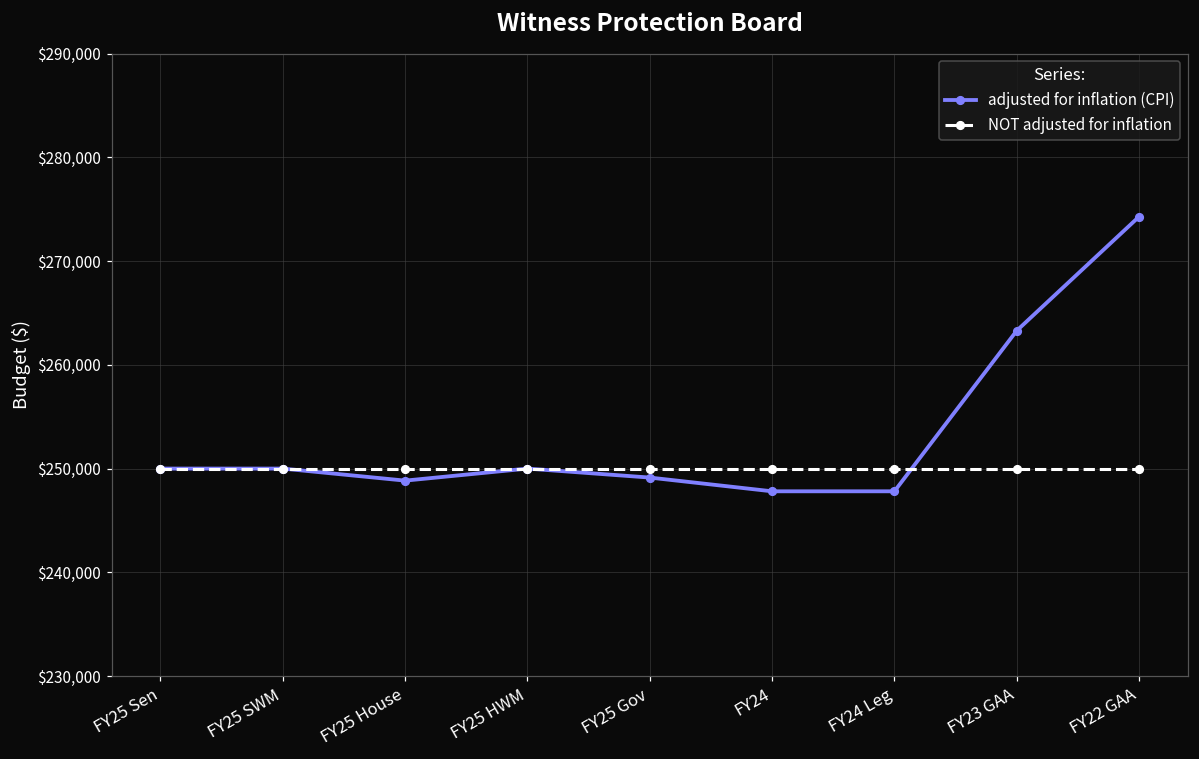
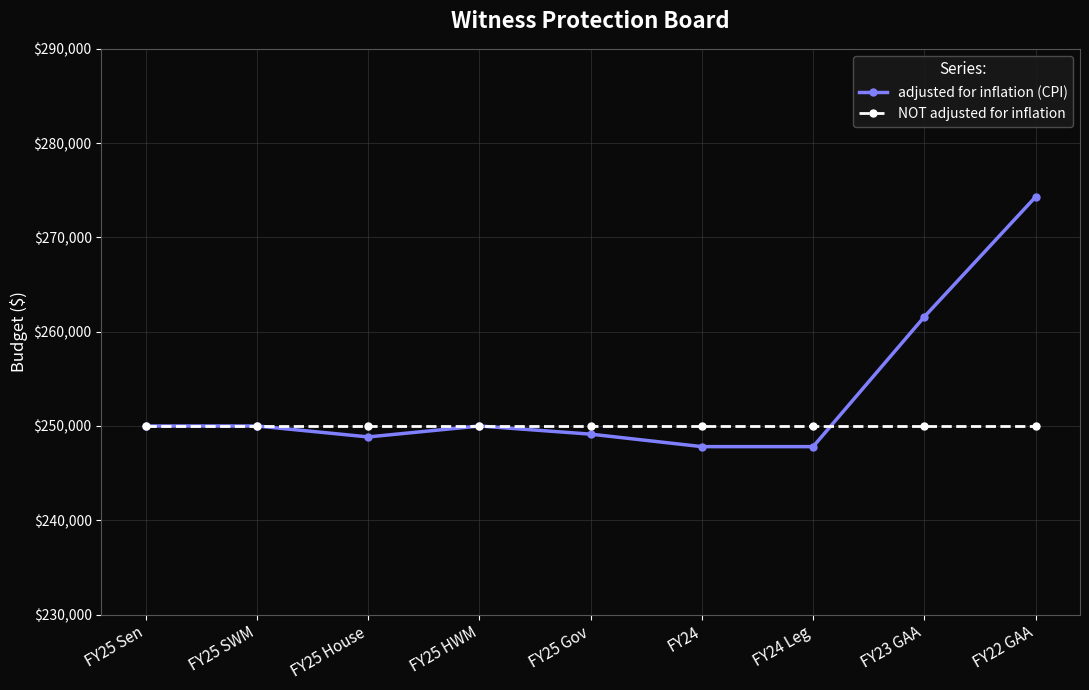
adjusted for inflation (CPI), FY23 GAA: $263,000 -> $262,000
